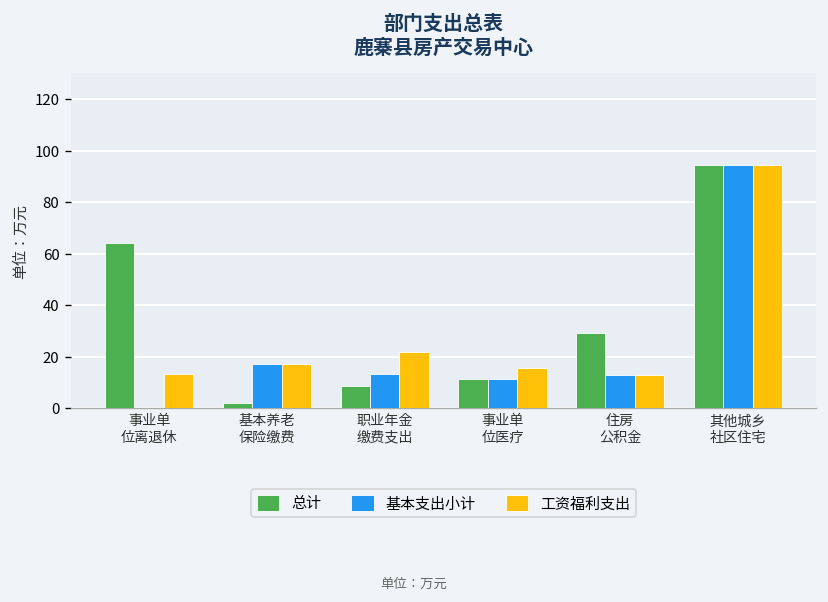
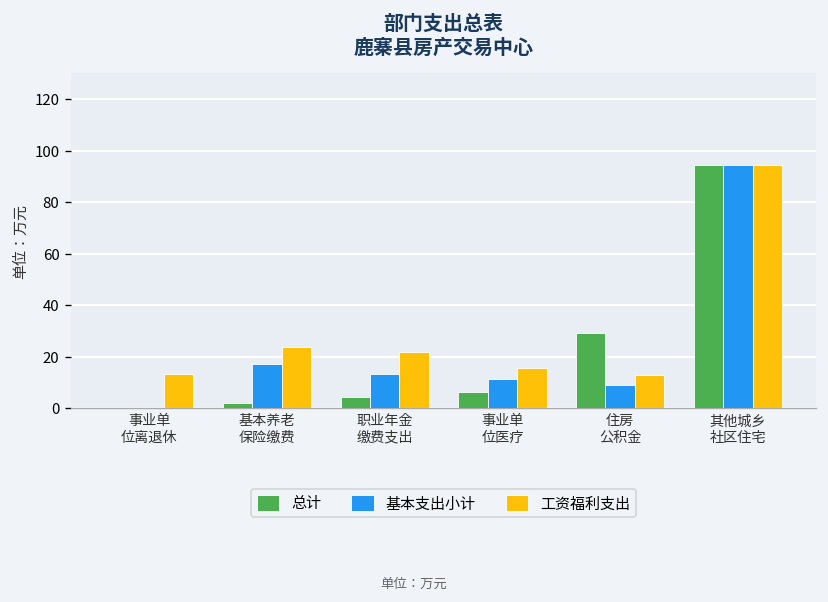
总计, 事业单 位离退休: 64 -> 0
工资福利支出, 基本养老 保险缴费: 17 -> 24
总计, 职业年金 缴费支出: 9 -> 4
总计, 事业单 位医疗: 11 -> 6
基本支出小计, 住房 公积金: 13 -> 9
